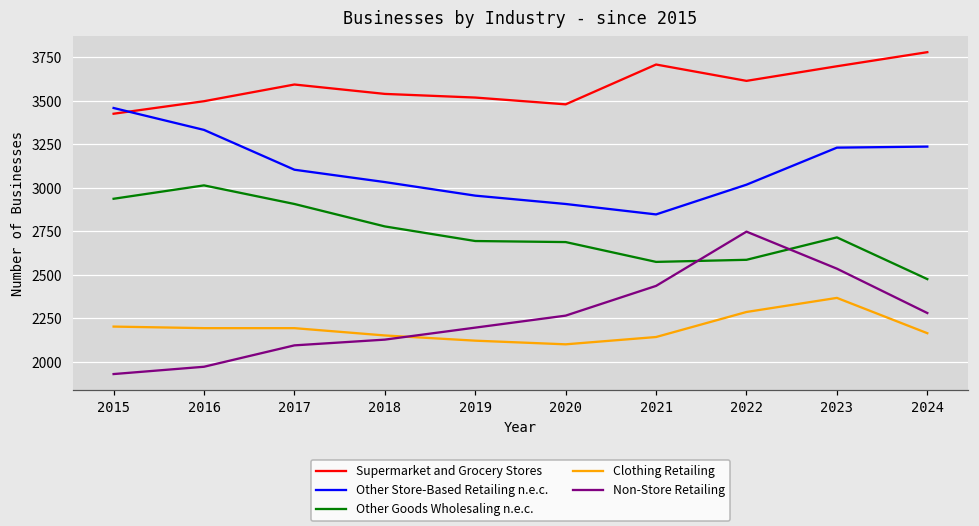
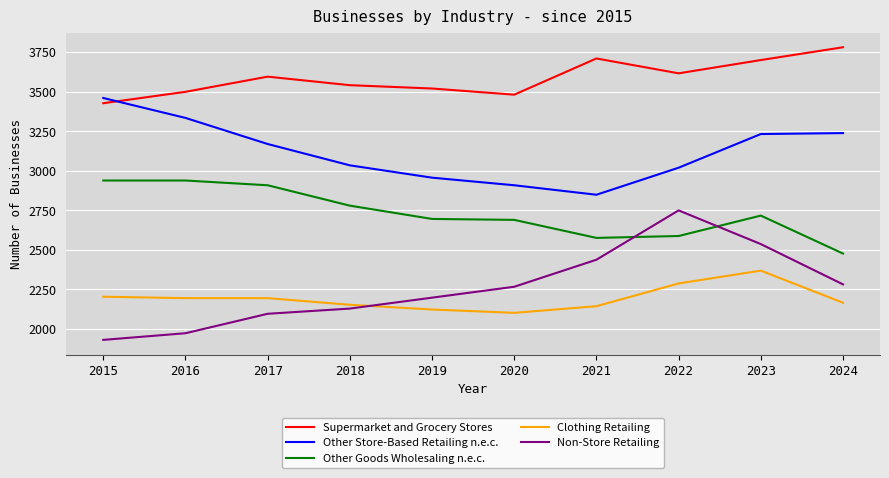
Other Goods Wholesaling n.e.c., 2016: 3010 -> 2940
Other Store-Based Retailing n.e.c., 2017: 3100 -> 3170
